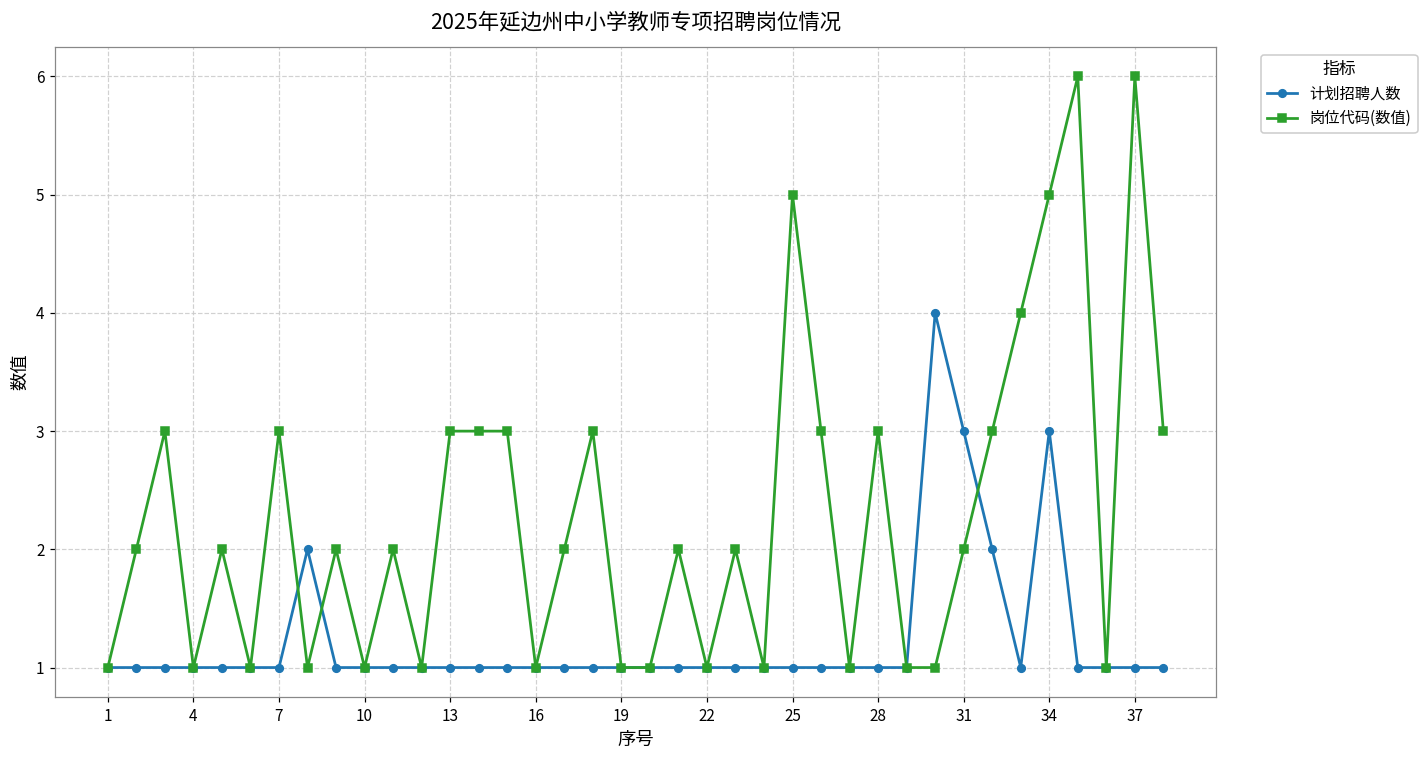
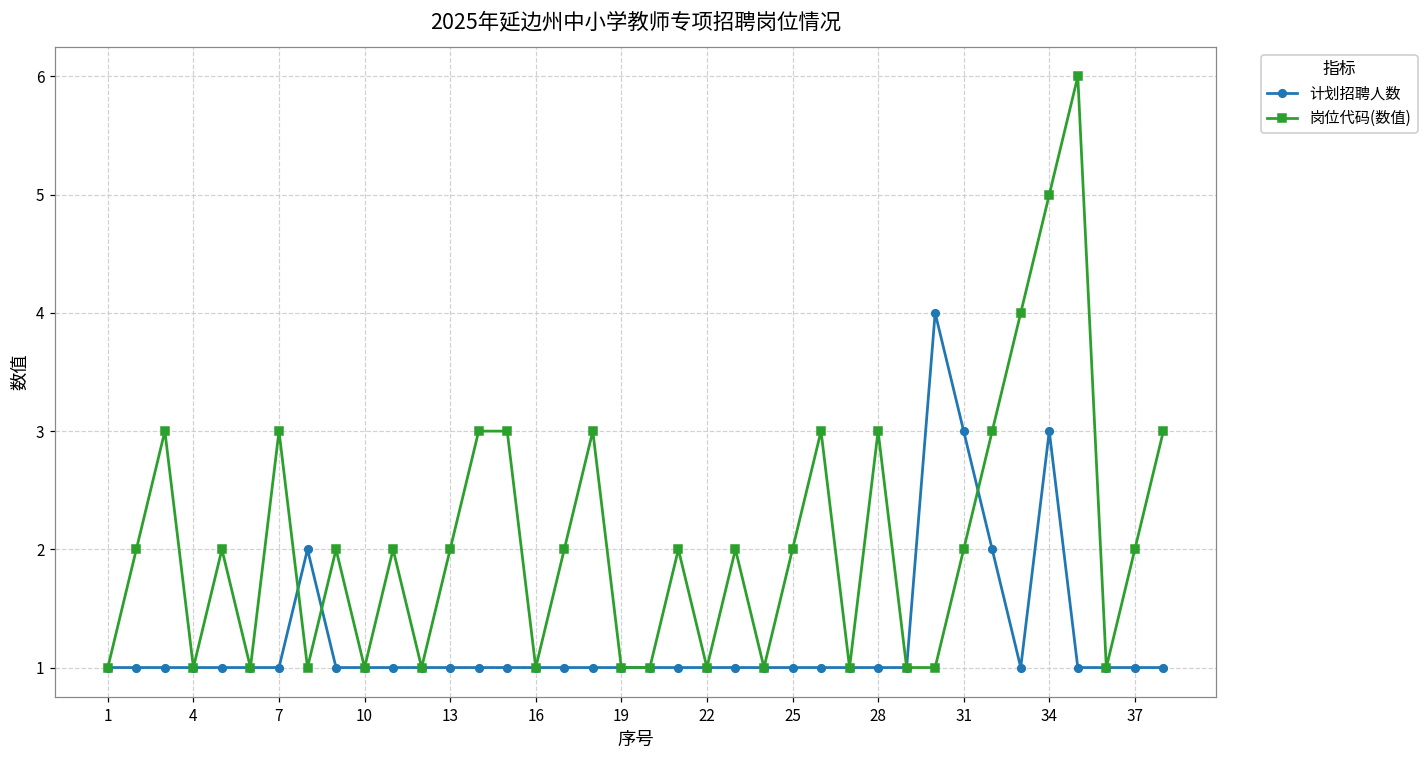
岗位代码(数值), 13: 3 -> 2
岗位代码(数值), 25: 5 -> 2
岗位代码(数值), 37: 6 -> 2
